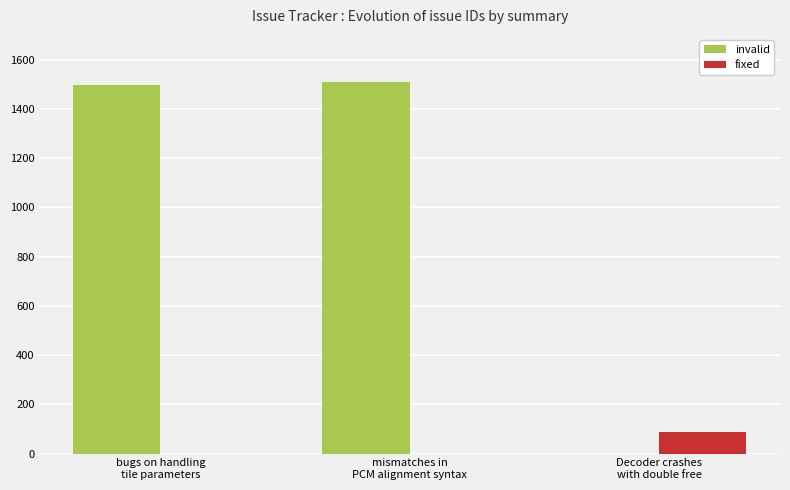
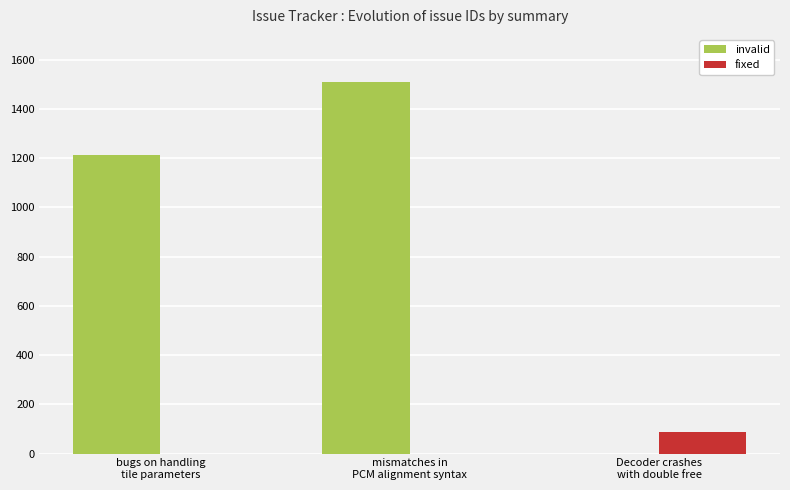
invalid, bugs on handling tile parameters: 1500 -> 1210
